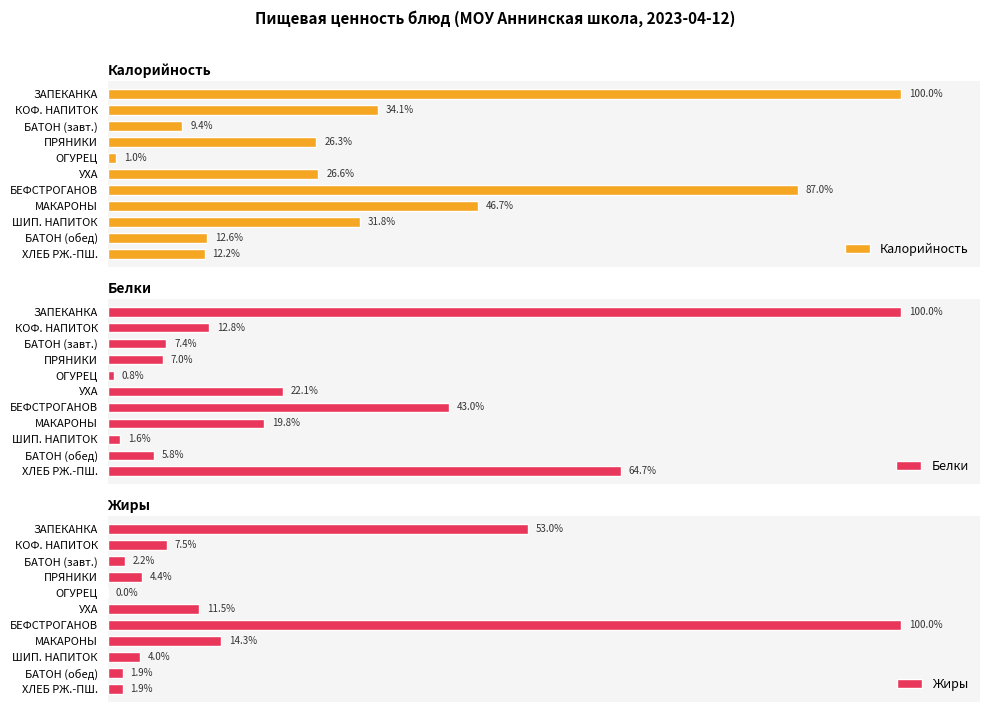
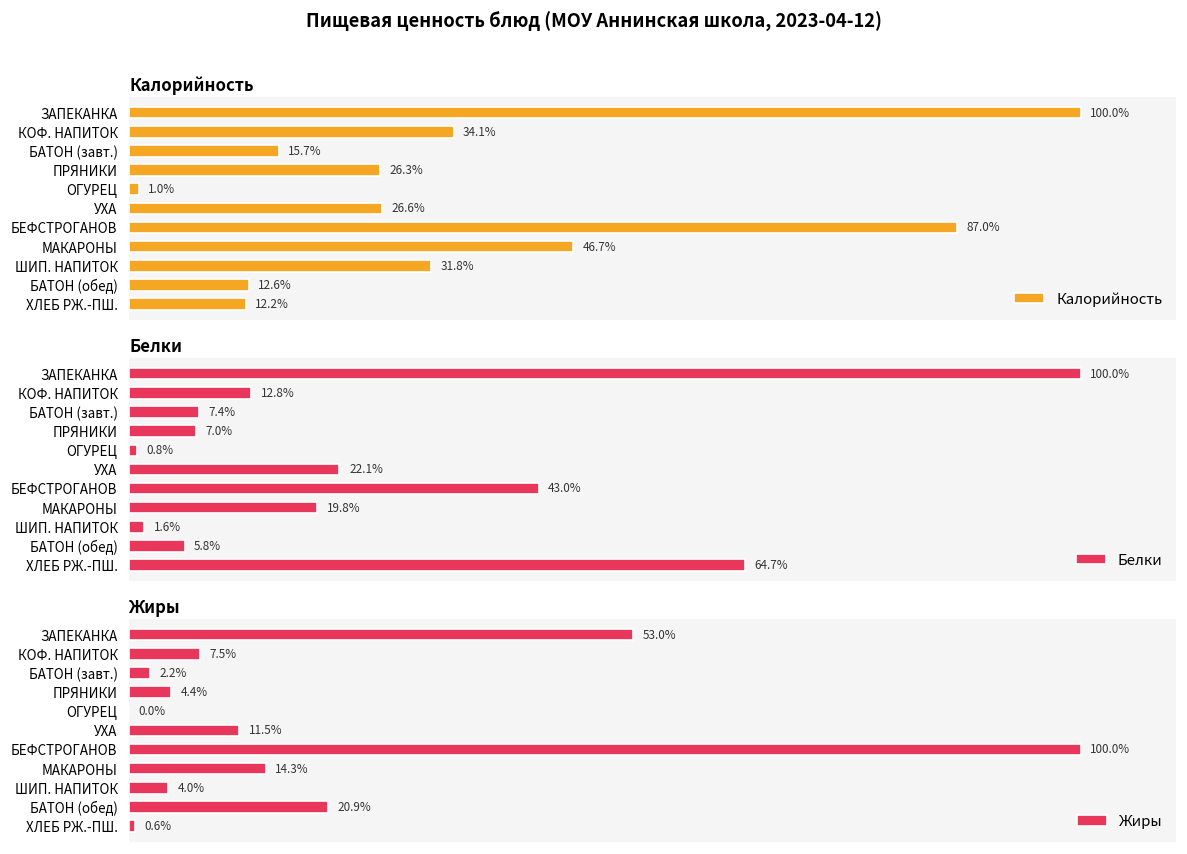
Калорийность, БАТОН (завт.): 9.4% -> 15.7%
Жиры, БАТОН (обед): 1.9% -> 20.9%
Жиры, ХЛЕБ РЖ.-ПШ.: 1.9% -> 0.6%
